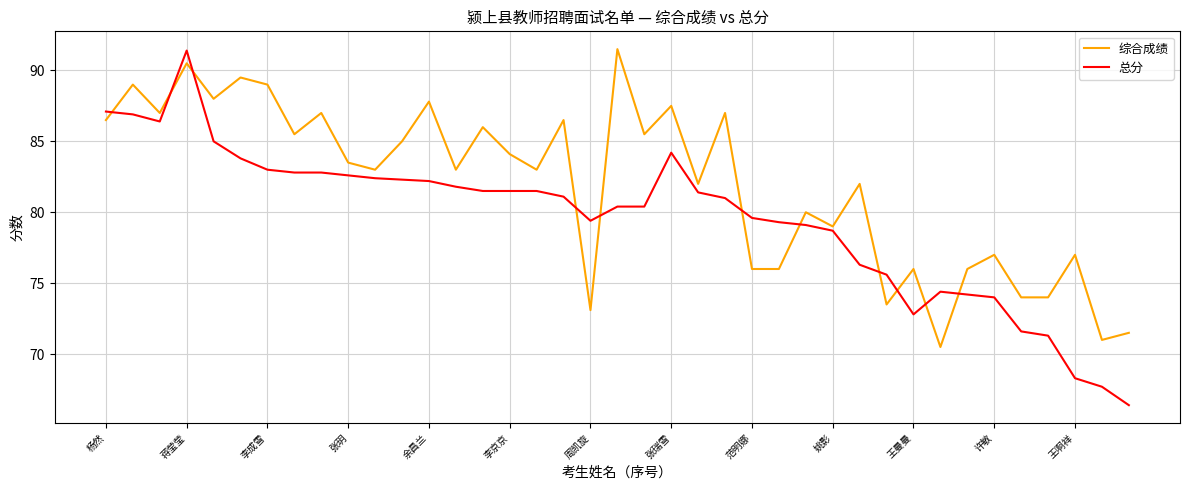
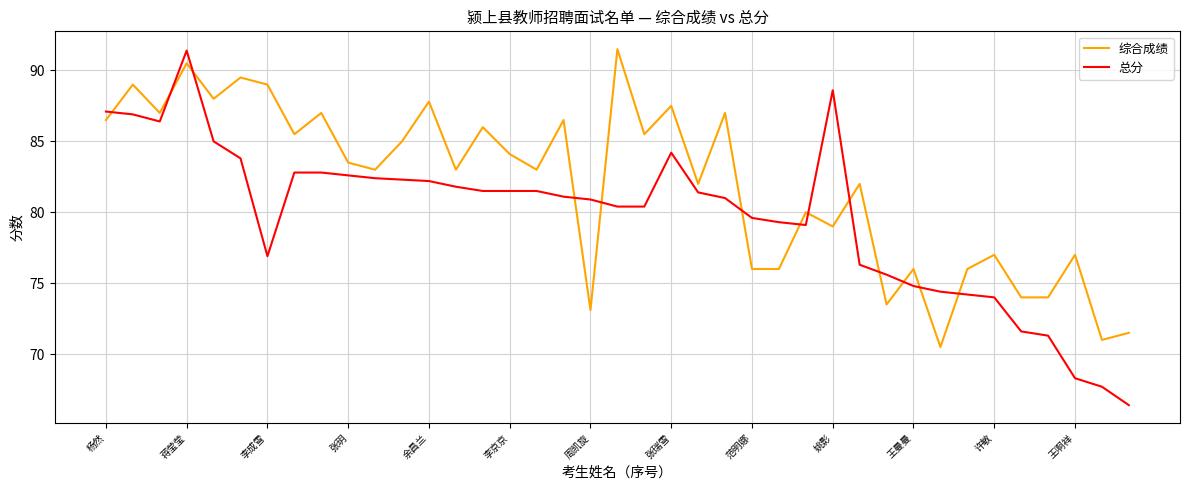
总分, 李成雪: 83.0 -> 76.9
总分, 周凯旋: 79.4 -> 80.9
总分, 姚影: 78.7 -> 88.6
总分, 王曼曼: 72.8 -> 74.8
